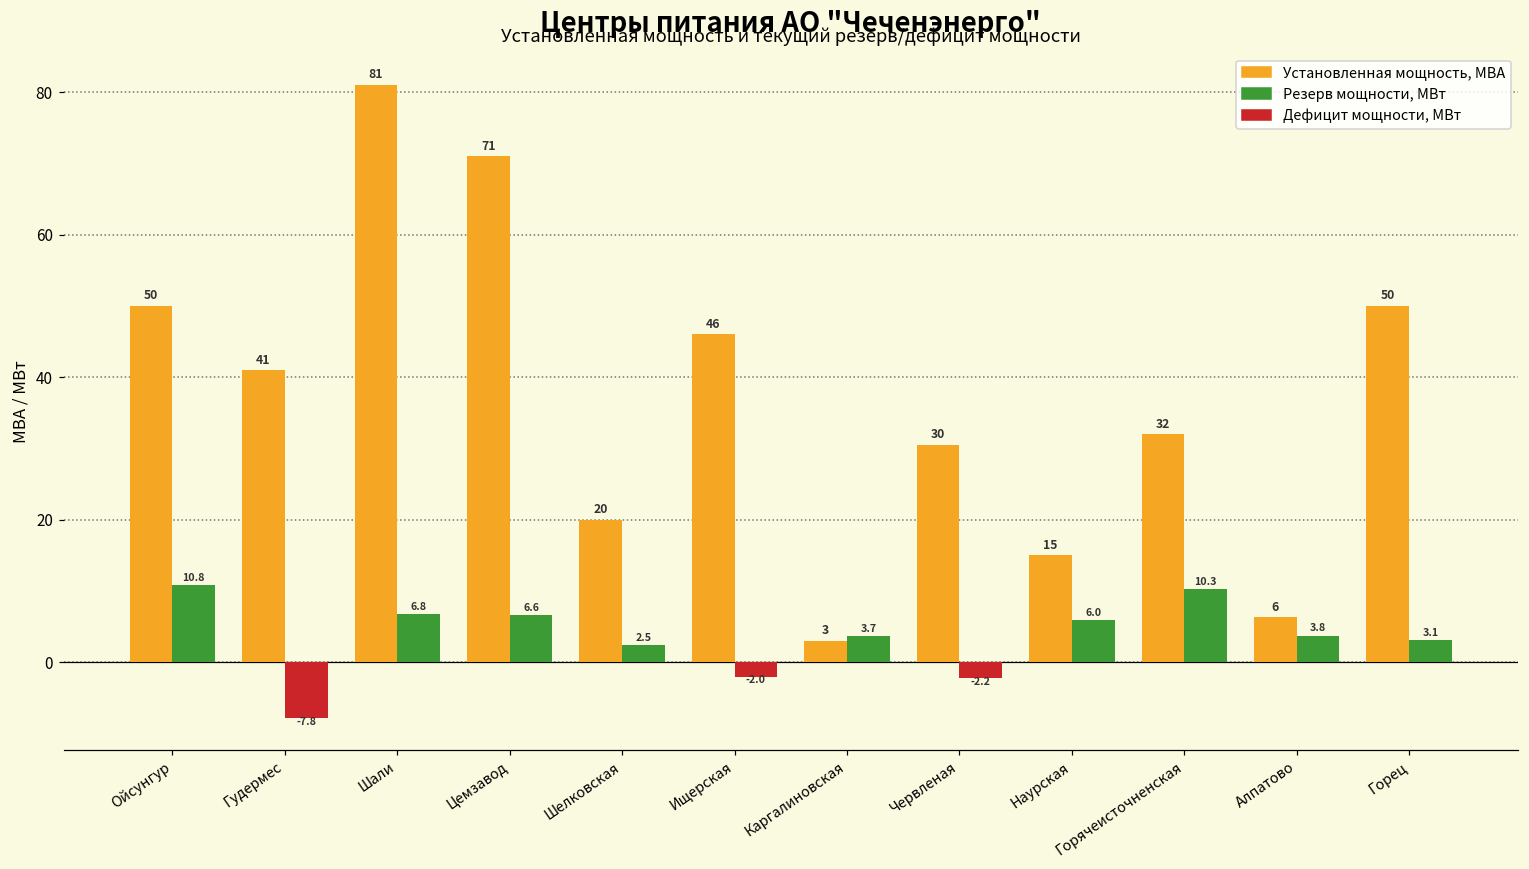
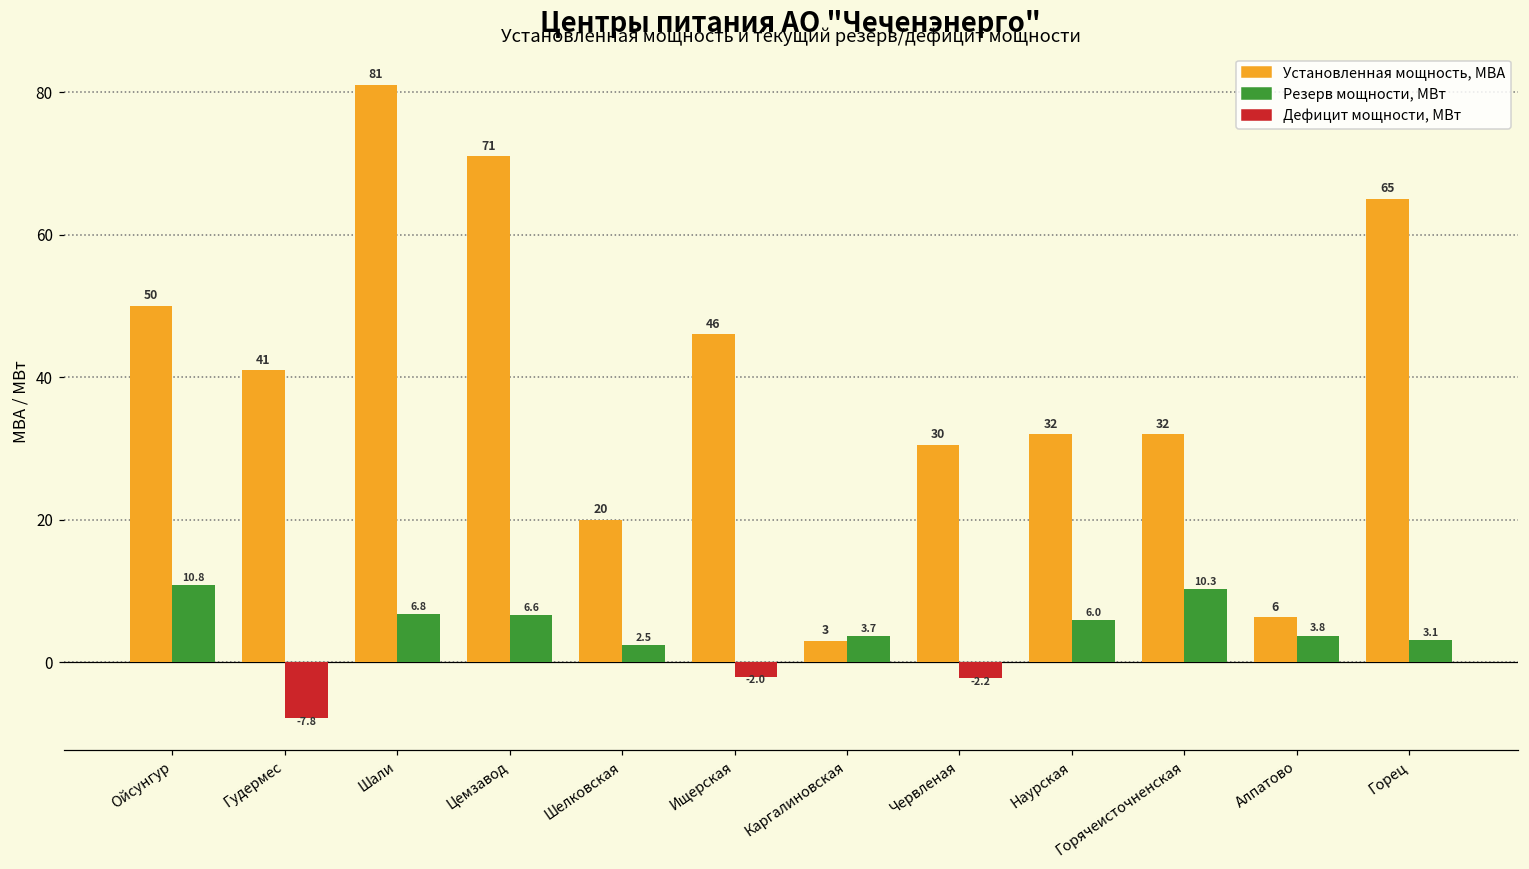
Установленная мощность, МВА, Наурская: 15 -> 32
Установленная мощность, МВА, Горец: 50 -> 65
